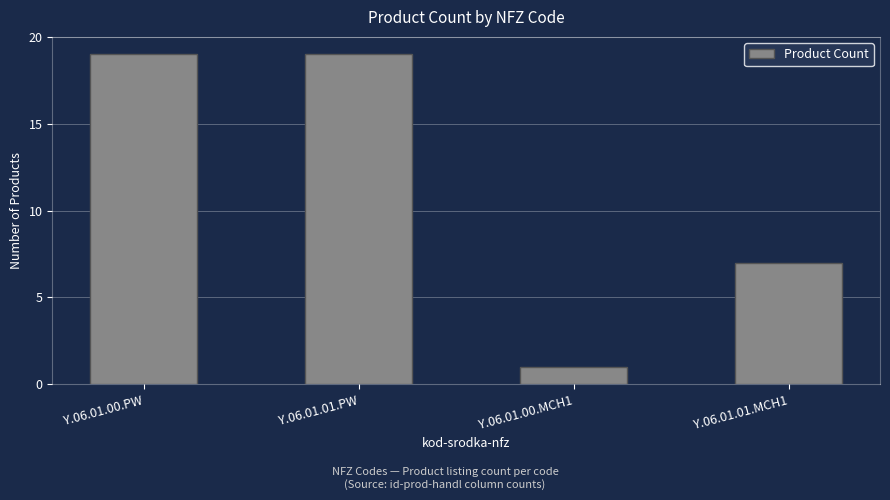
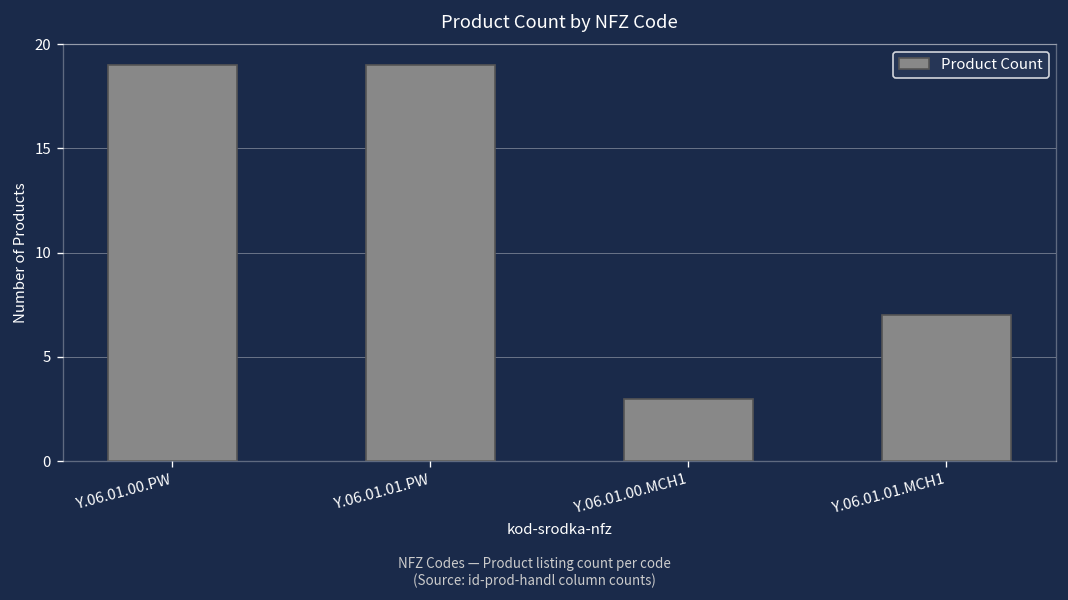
Y.06.01.00.MCH1: 1 -> 3
